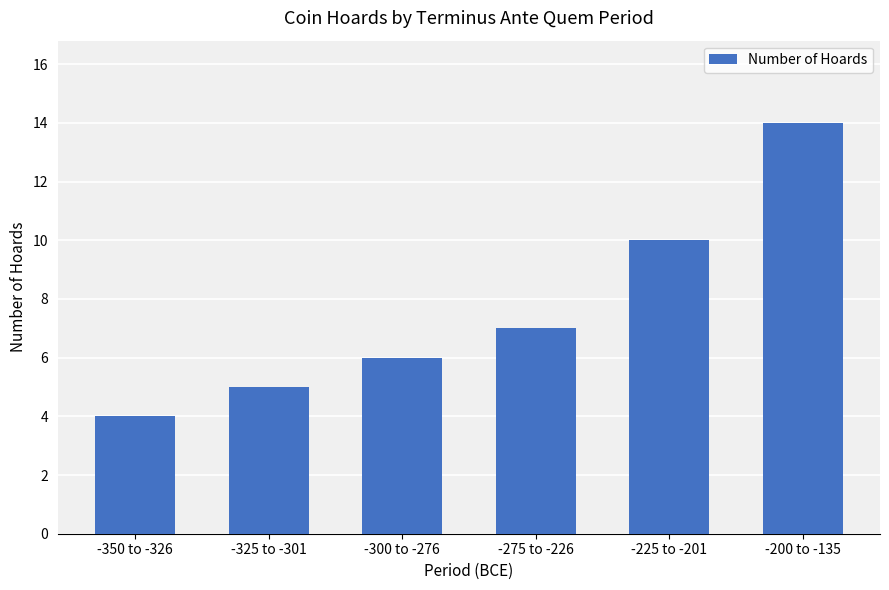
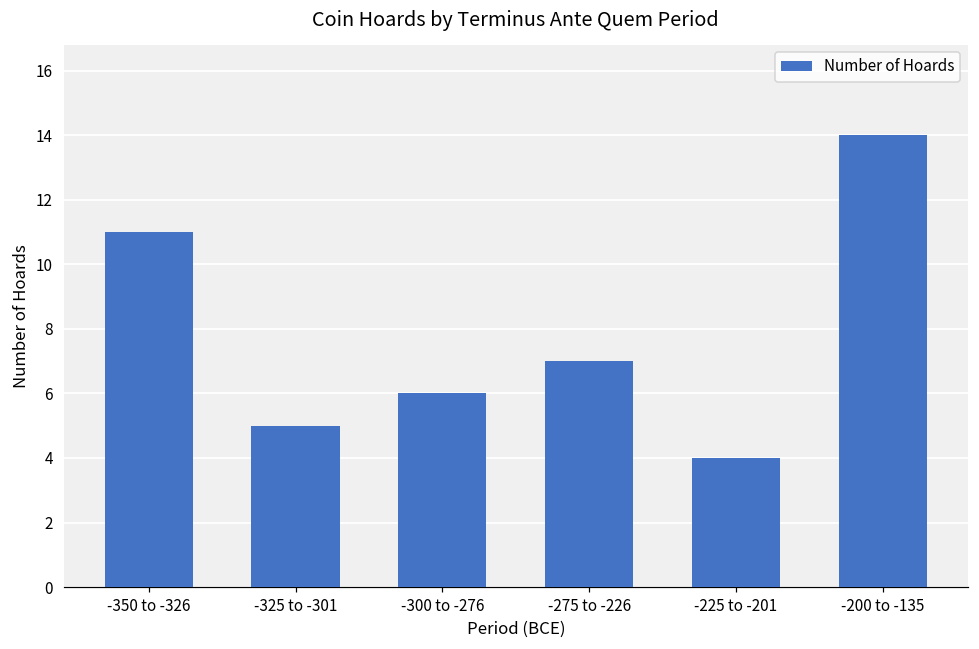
-350 to -326: 4 -> 11
-225 to -201: 10 -> 4
